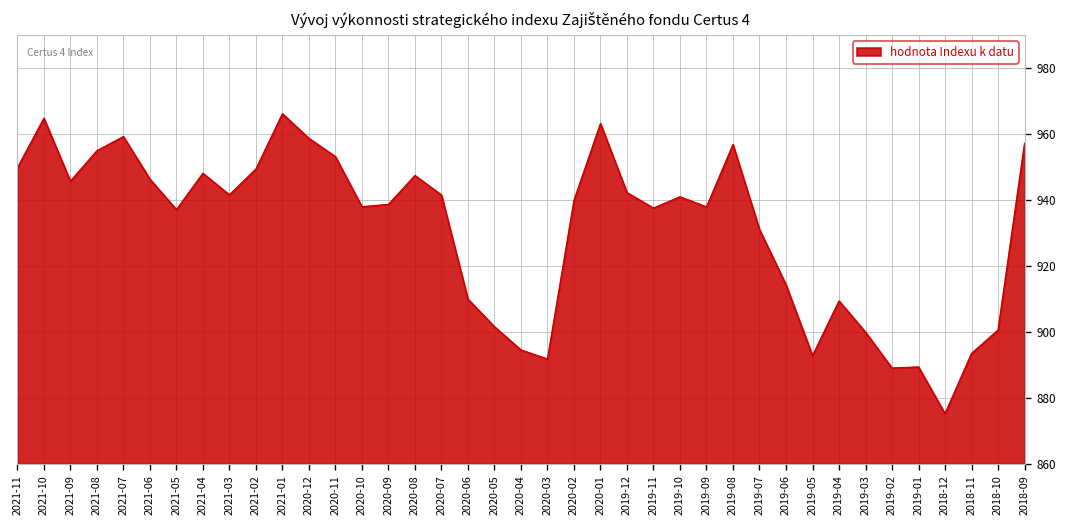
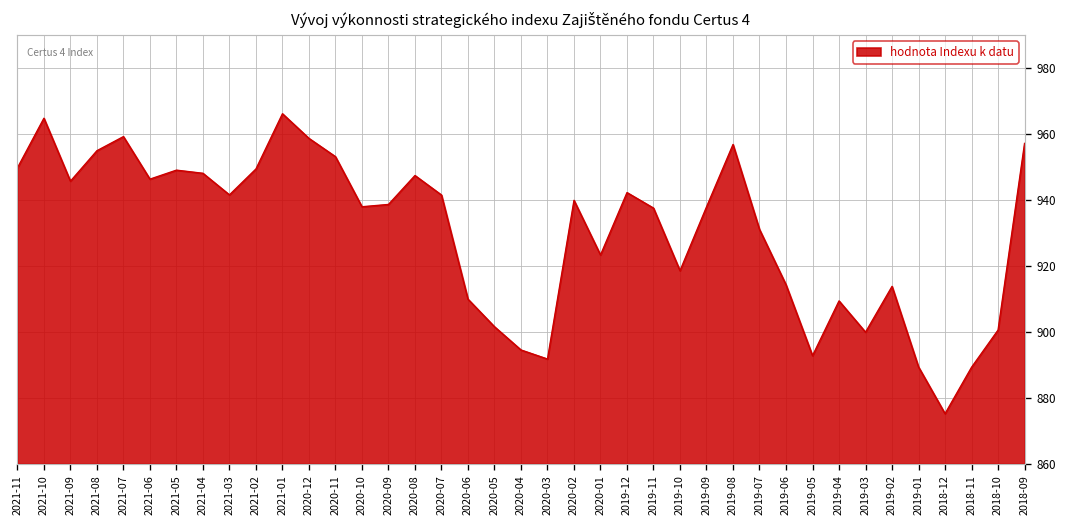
2021-05: 937 -> 949
2020-01: 963 -> 923
2019-10: 941 -> 919
2019-02: 889 -> 914
2018-11: 893 -> 889
